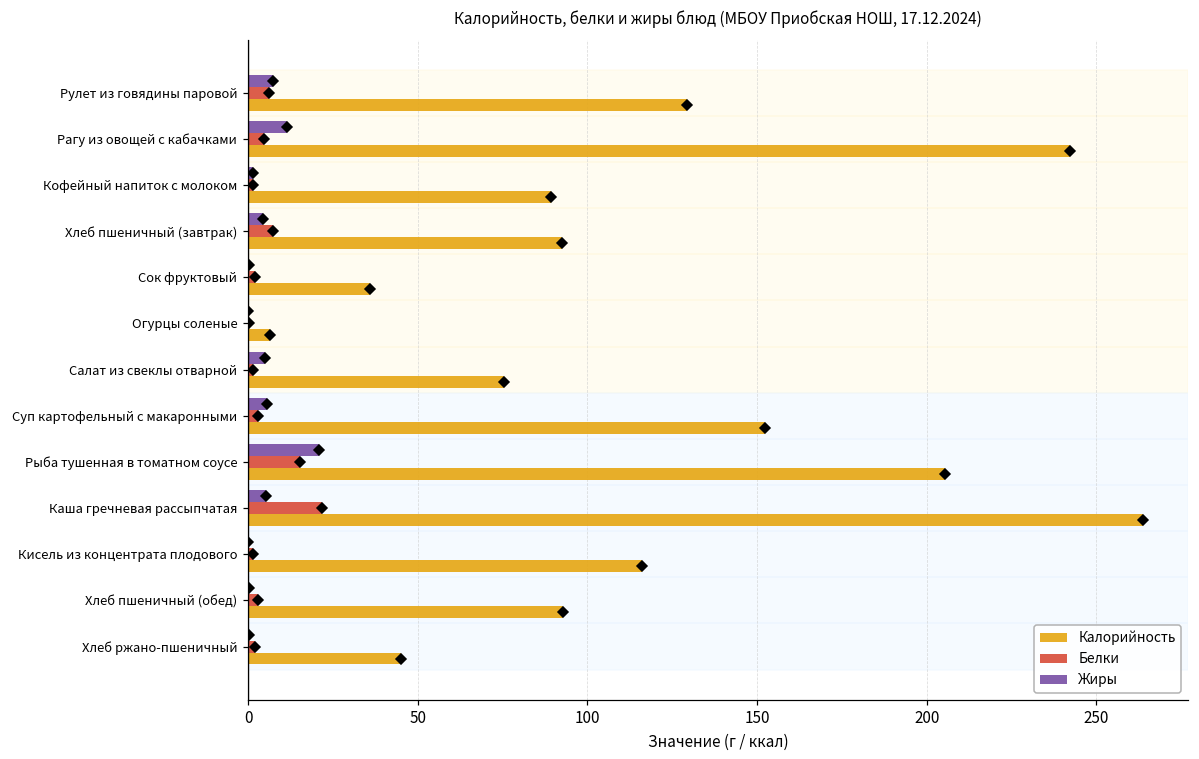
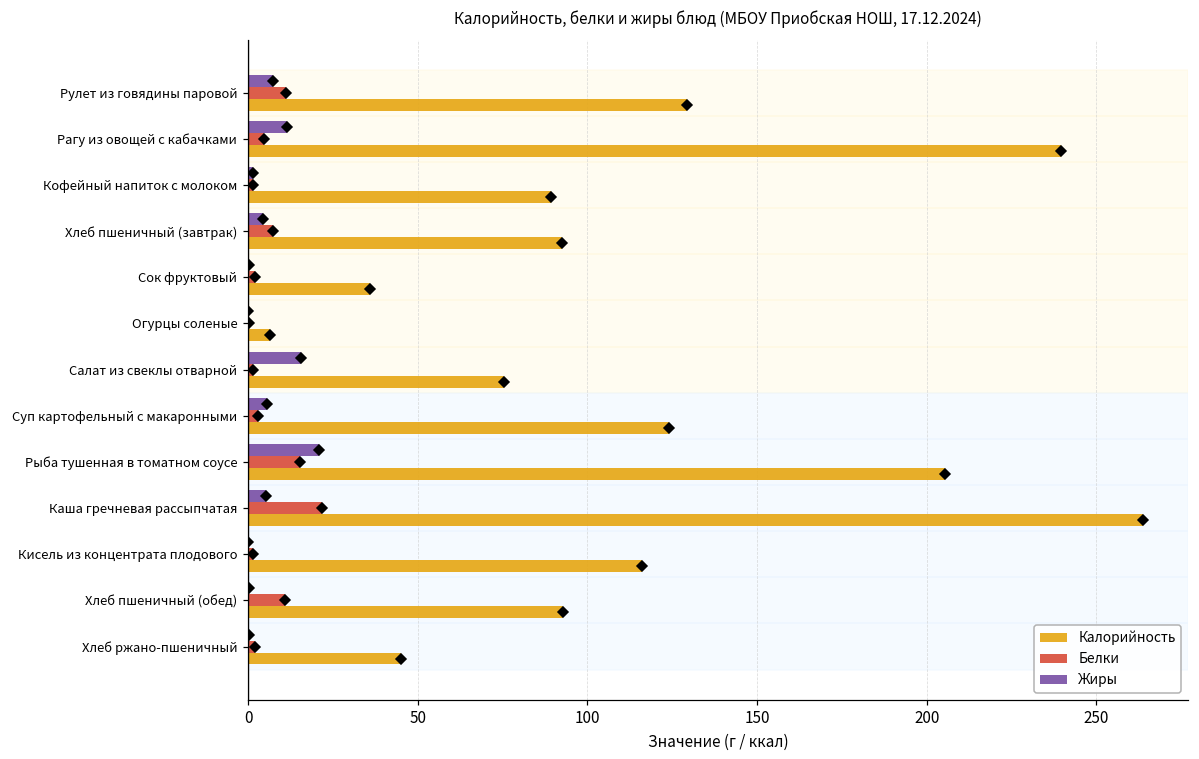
Белки, Рулет из говядины паровой: 6 -> 11
Калорийность, Рагу из овощей с кабачками: 242 -> 240
Жиры, Салат из свеклы отварной: 5 -> 16
Калорийность, Суп картофельный с макаронными: 152 -> 124
Белки, Хлеб пшеничный (обед): 3 -> 11
